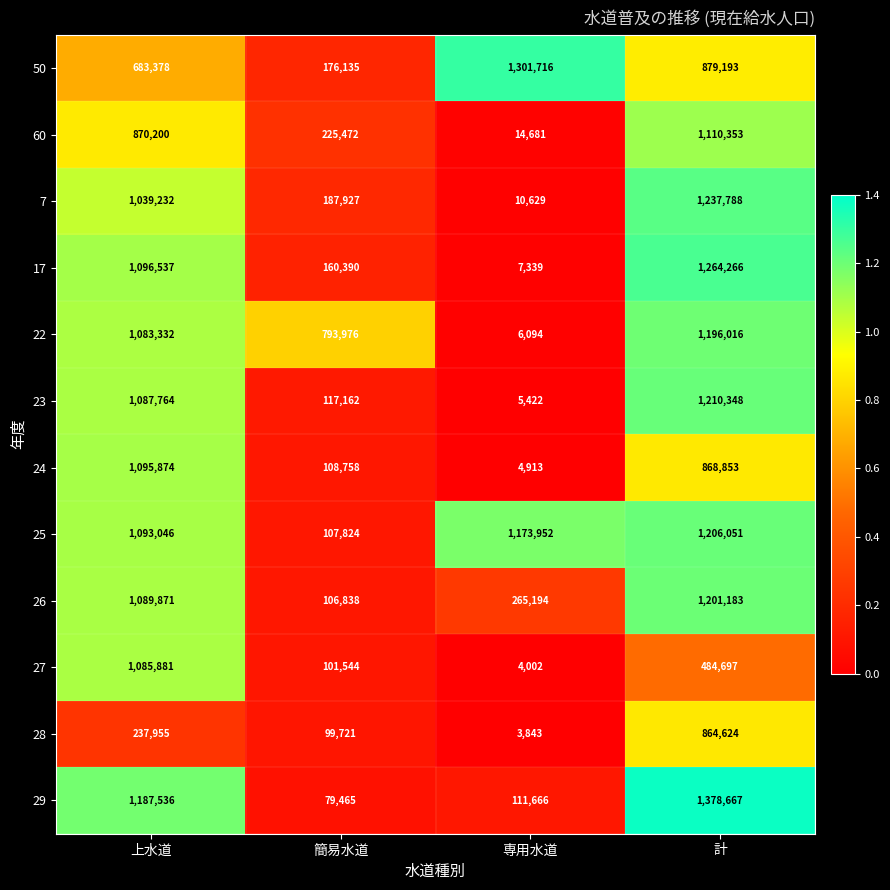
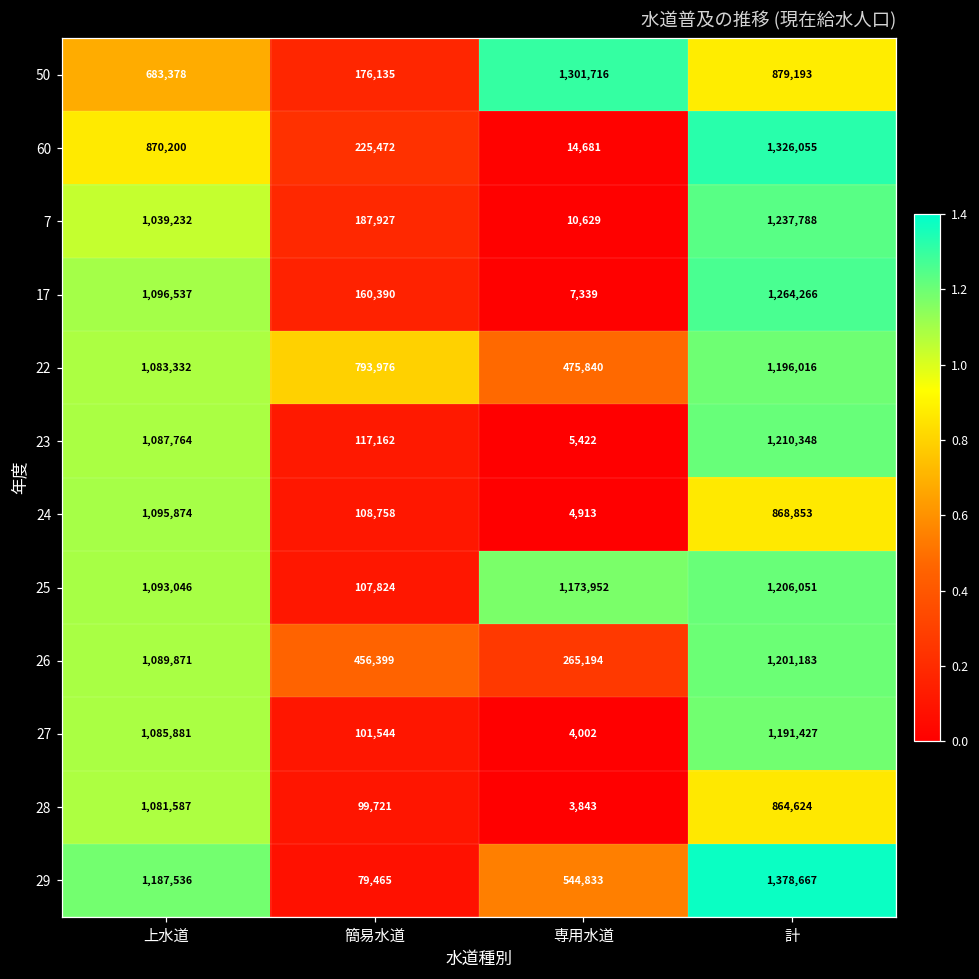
60, 計: 1,110,353 -> 1,326,055
22, 専用水道: 6,094 -> 475,840
26, 簡易水道: 106,838 -> 456,399
27, 計: 484,697 -> 1,191,427
28, 上水道: 237,955 -> 1,081,587
29, 専用水道: 111,666 -> 544,833
